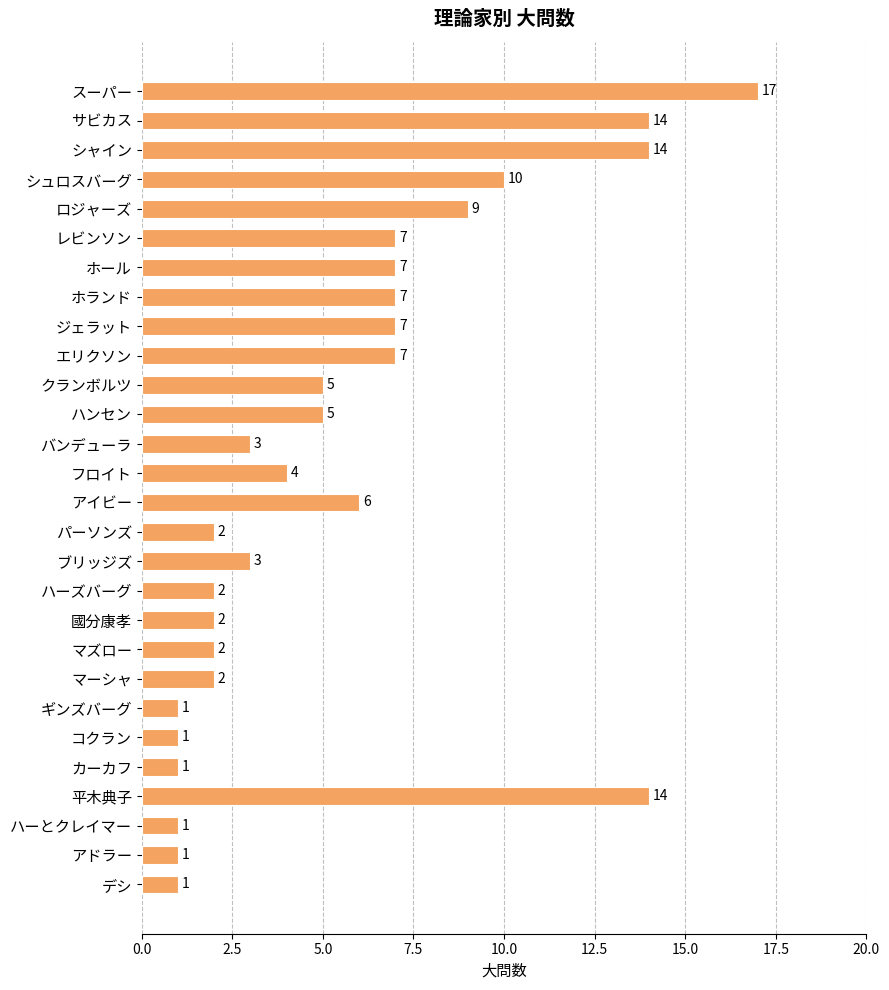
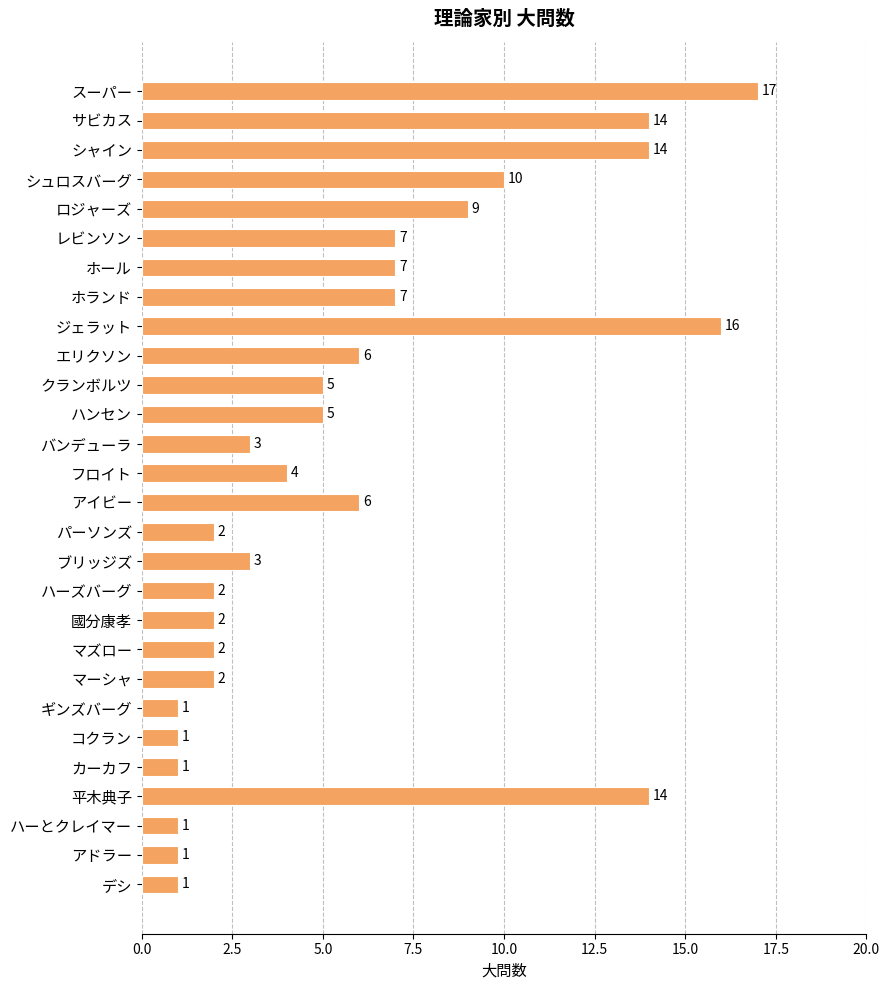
ジェラット: 7 -> 16
エリクソン: 7 -> 6
